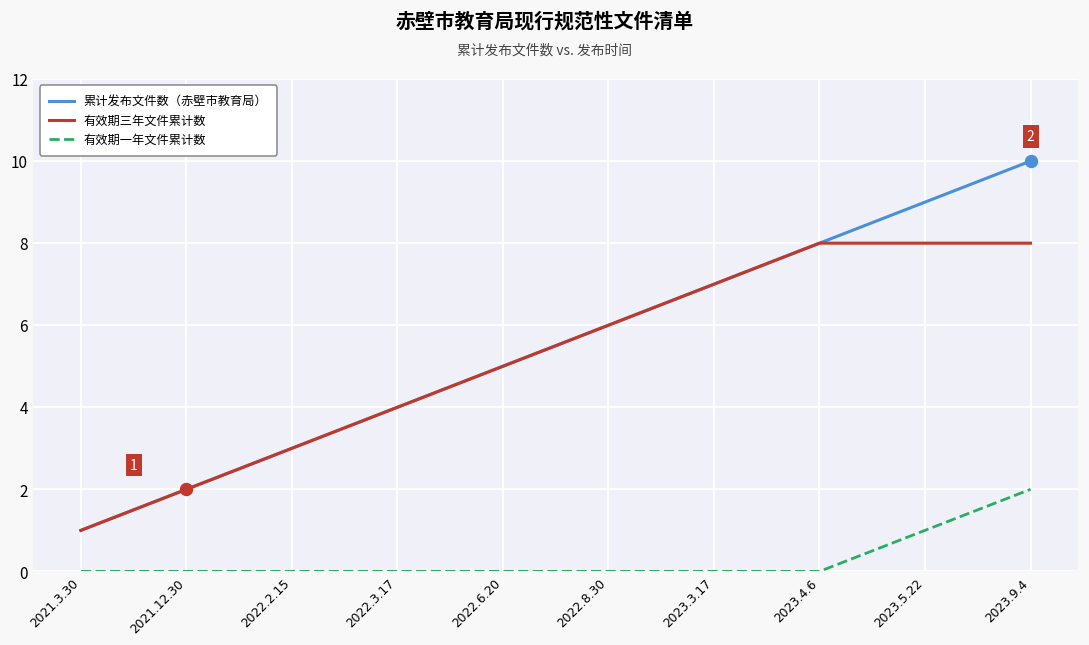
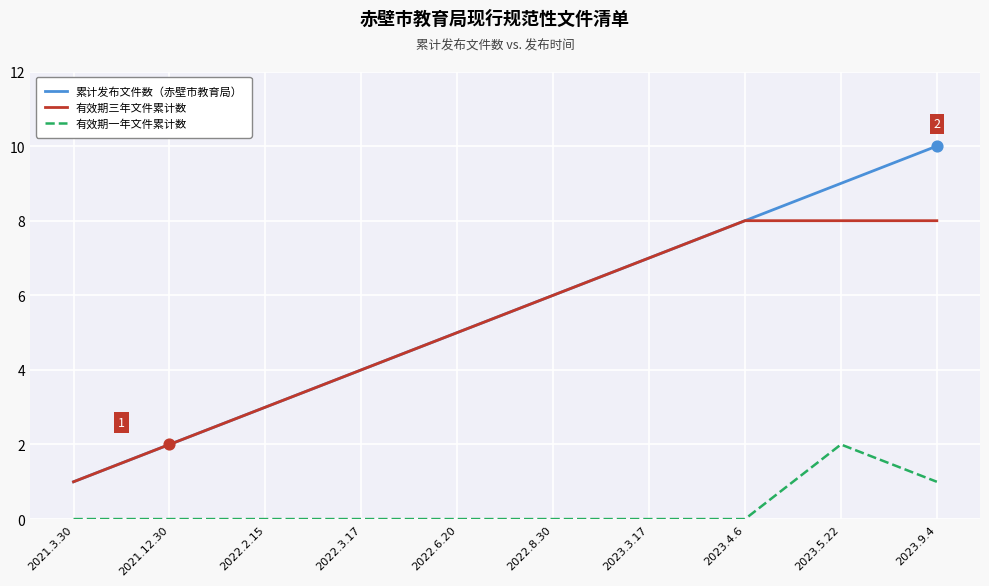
有效期一年文件累计数, 2023.5.22: 1 -> 2
有效期一年文件累计数, 2023.9.4: 2 -> 1
